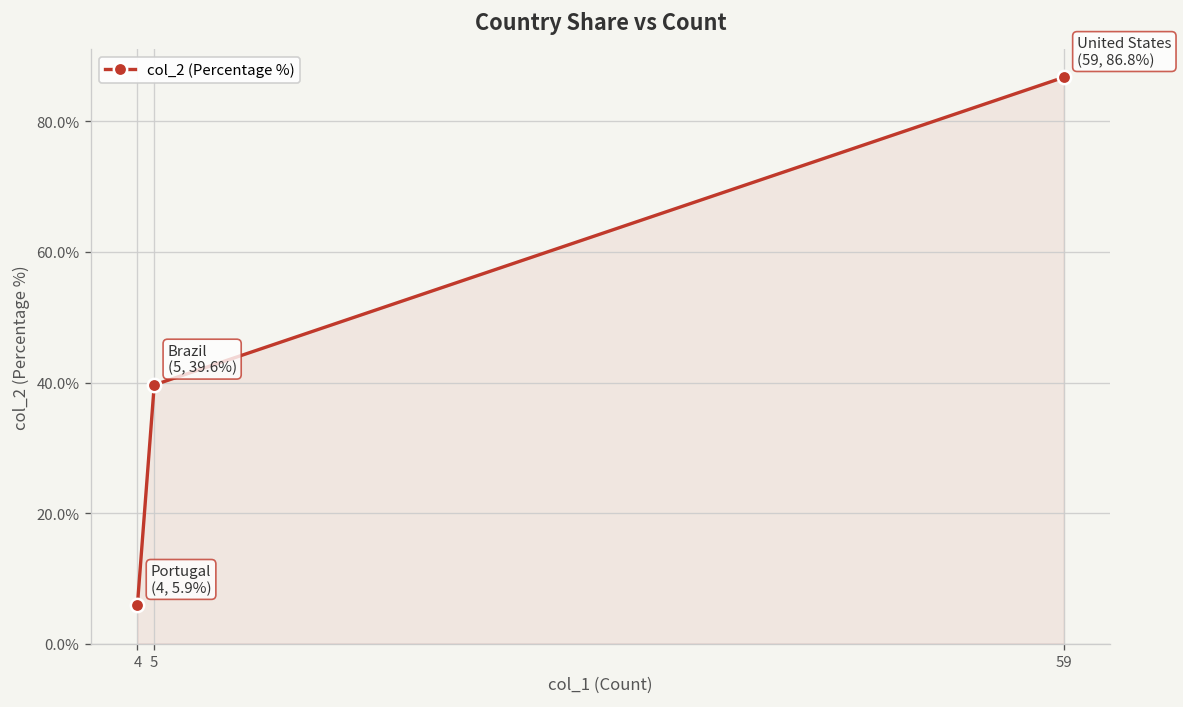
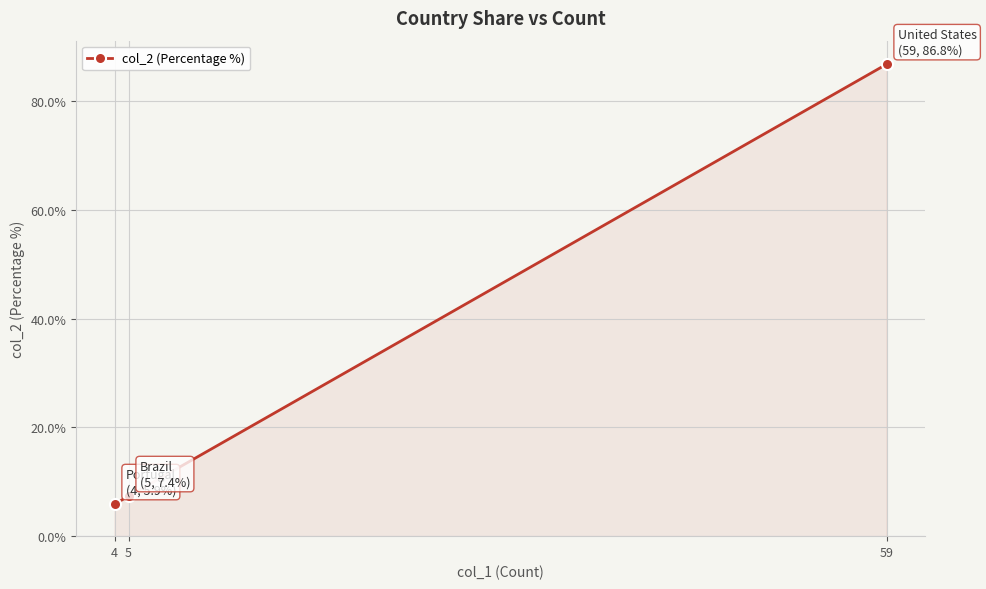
5: 39.6% -> 7.4%
